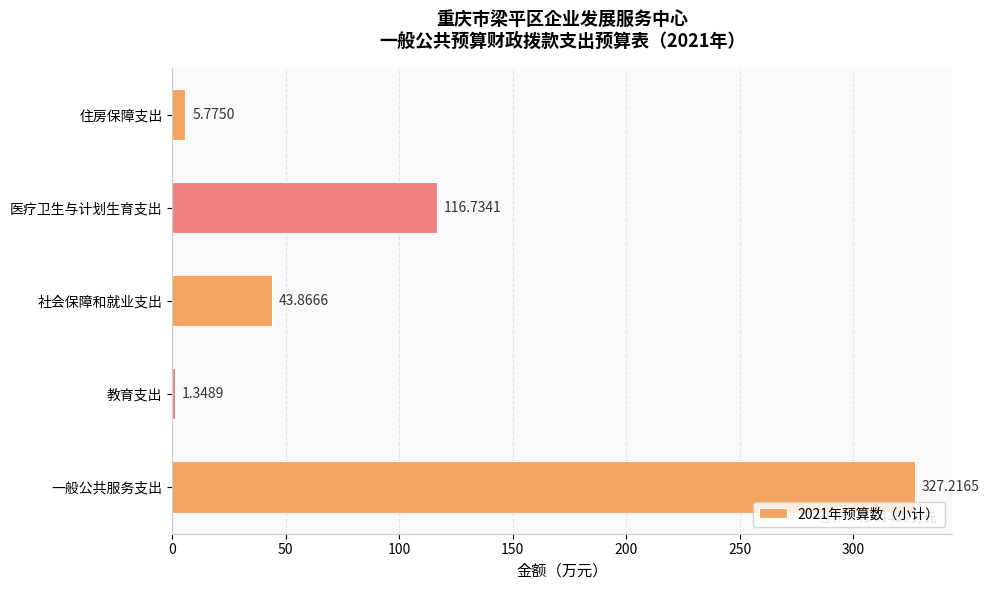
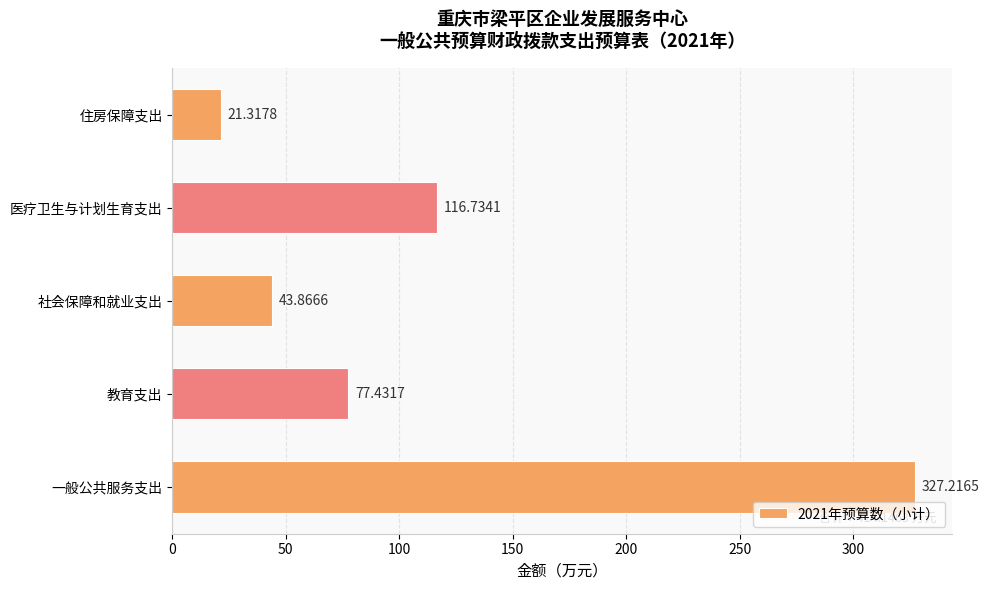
住房保障支出: 5.7750 -> 21.3178
教育支出: 1.3489 -> 77.4317
